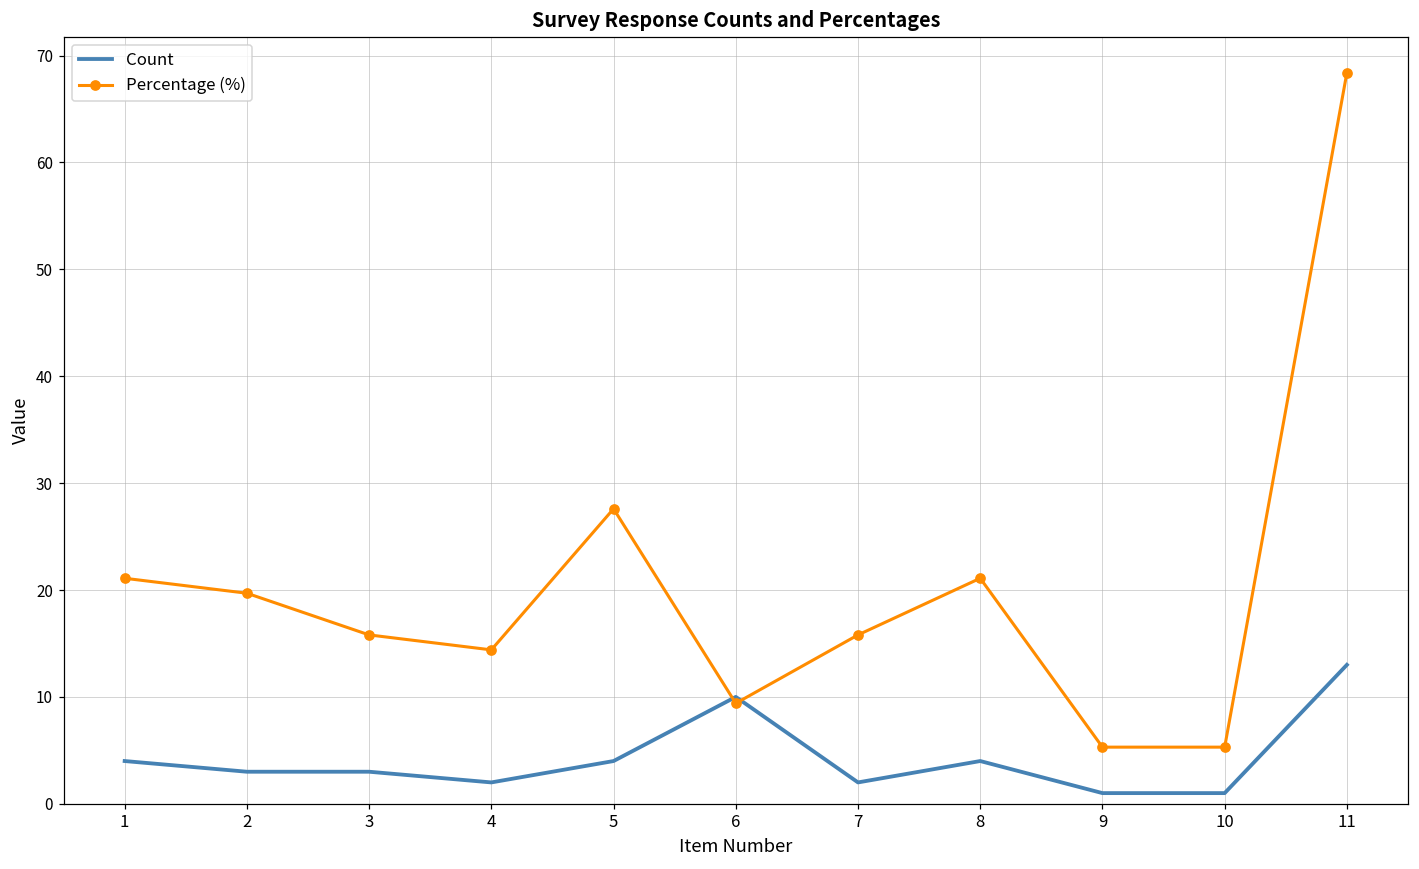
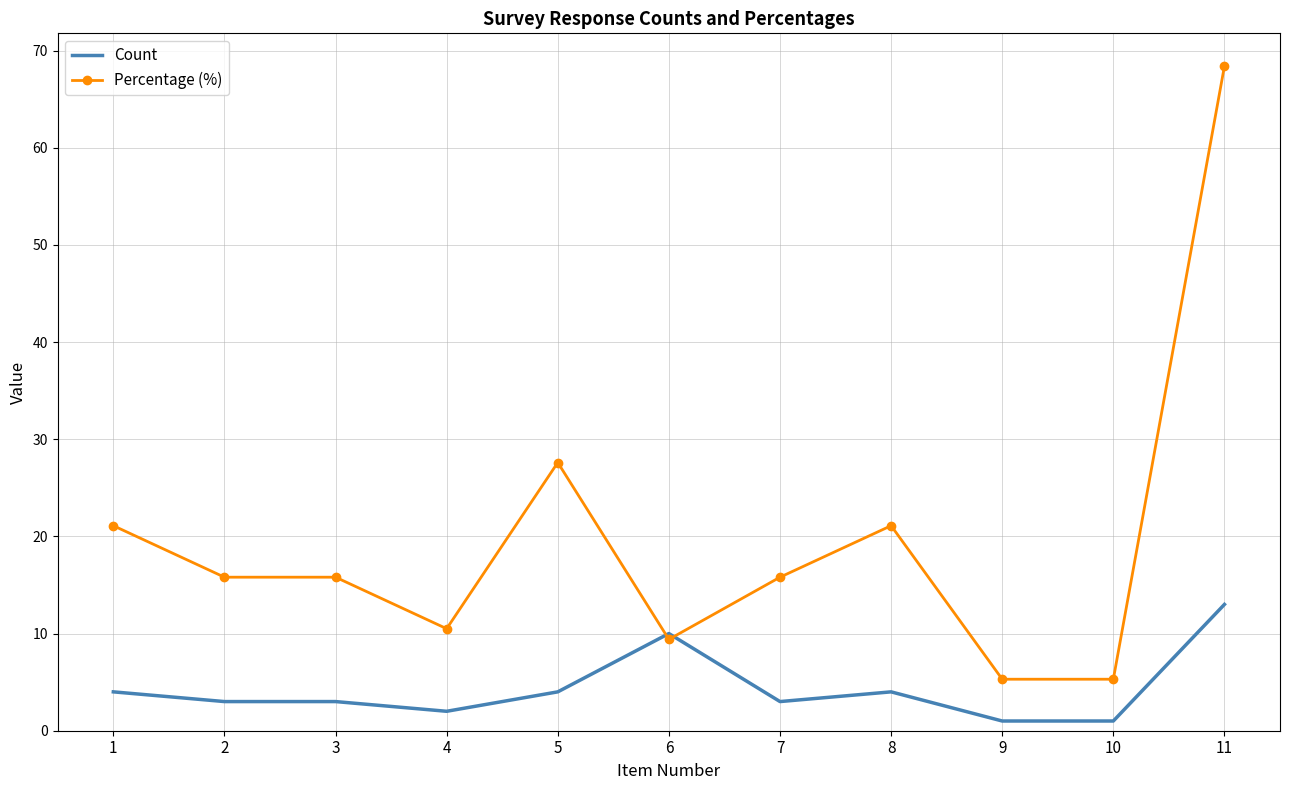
Percentage (%), 2: 20 -> 16
Percentage (%), 4: 14 -> 11
Count, 7: 2 -> 3
